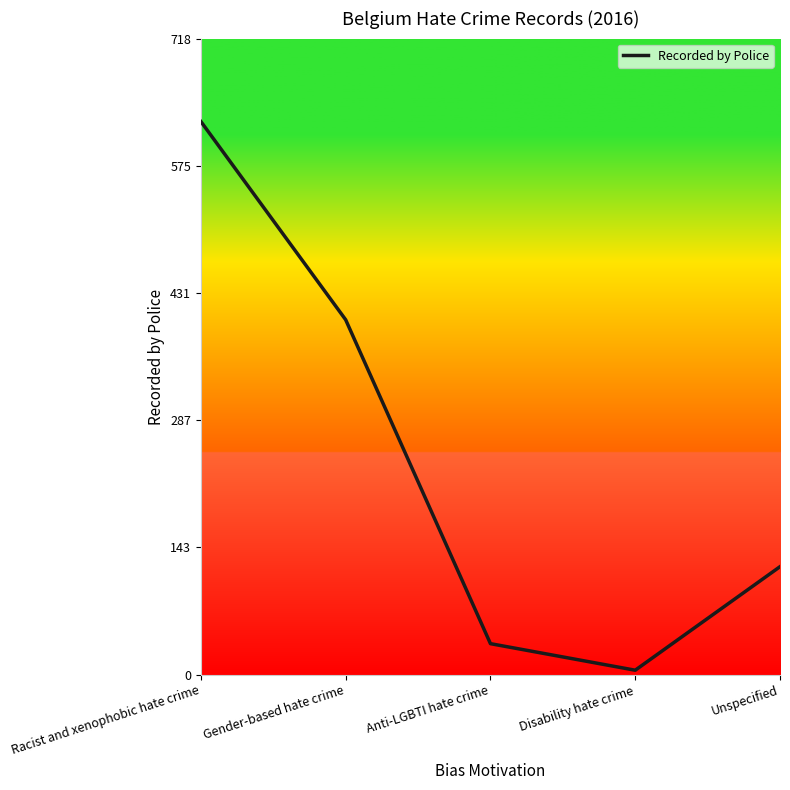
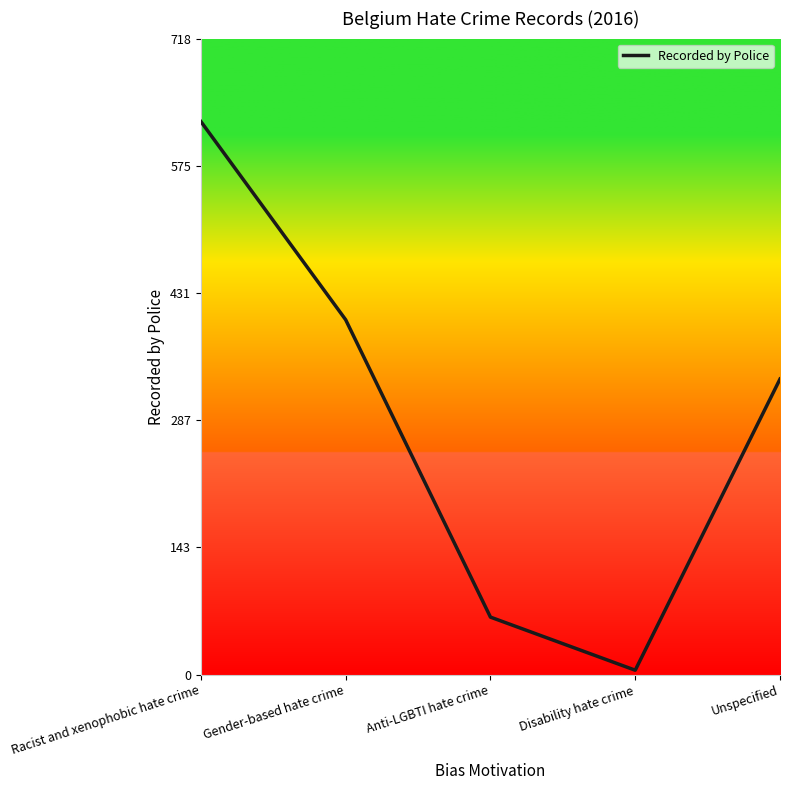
Anti-LGBTI hate crime: 40 -> 70
Unspecified: 120 -> 330
